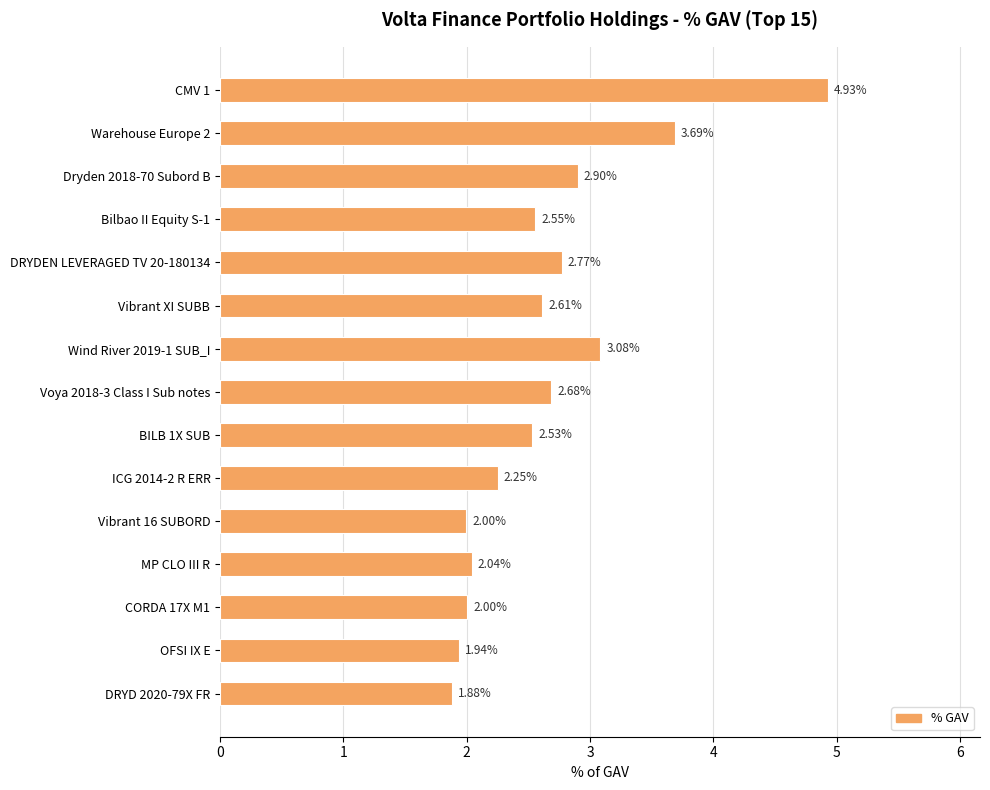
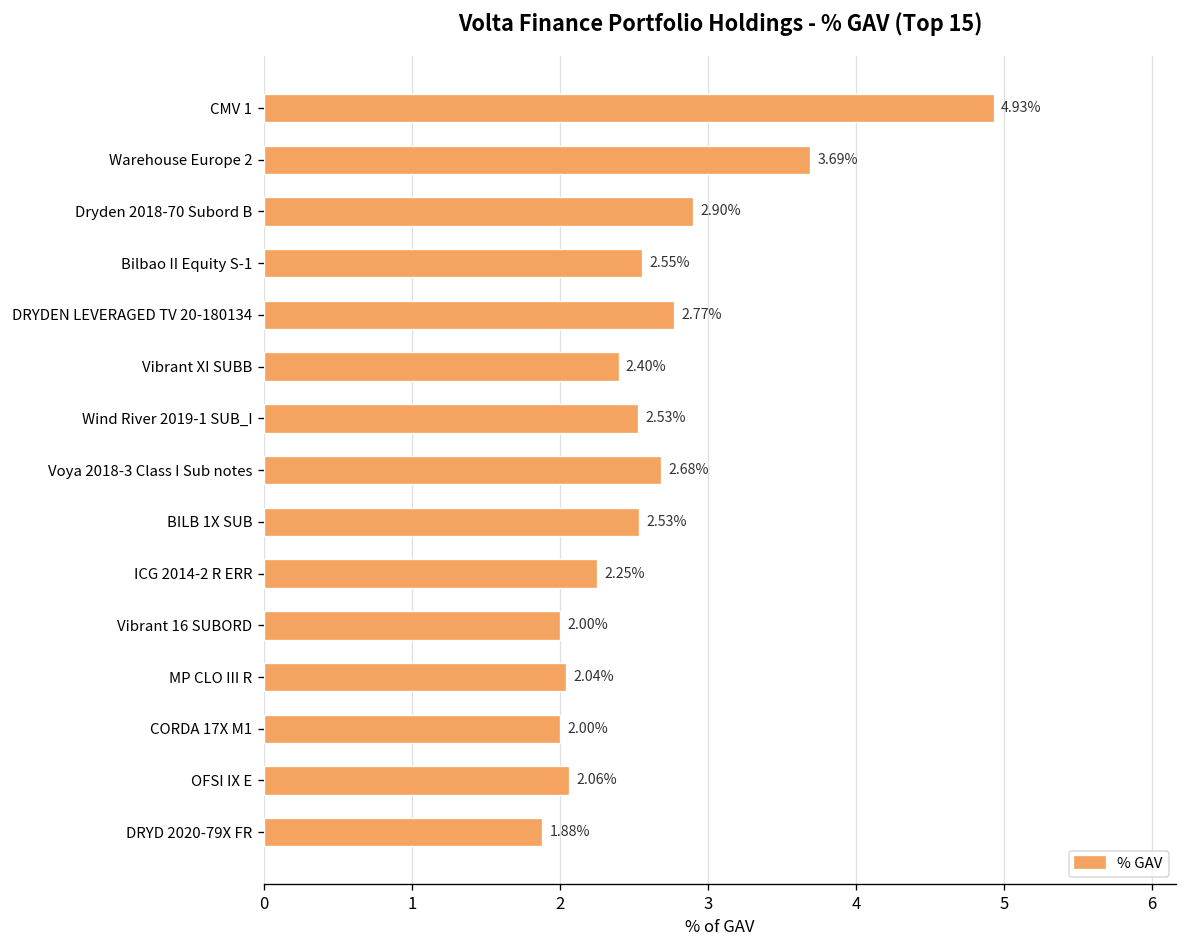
Vibrant XI SUBB: 2.61% -> 2.40%
Wind River 2019-1 SUB_I: 3.08% -> 2.53%
OFSI IX E: 1.94% -> 2.06%
